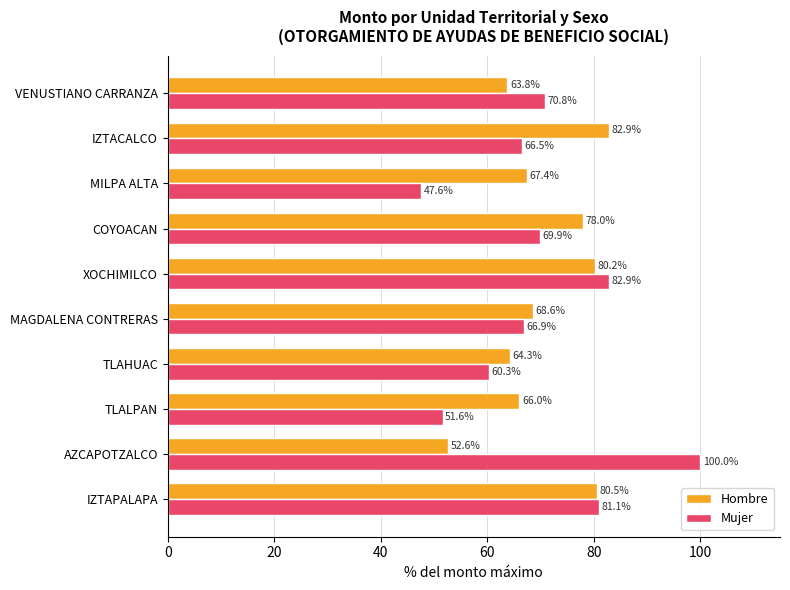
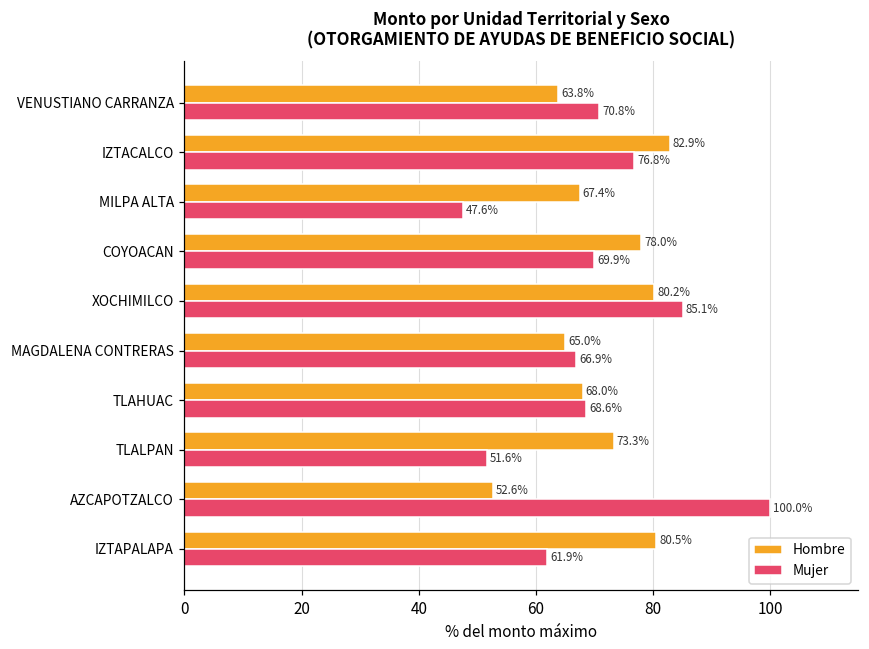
Mujer, IZTACALCO: 66.5% -> 76.8%
Mujer, XOCHIMILCO: 82.9% -> 85.1%
Hombre, MAGDALENA CONTRERAS: 68.6% -> 65.0%
Hombre, TLAHUAC: 64.3% -> 68.0%
Mujer, TLAHUAC: 60.3% -> 68.6%
Hombre, TLALPAN: 66.0% -> 73.3%
Mujer, IZTAPALAPA: 81.1% -> 61.9%
